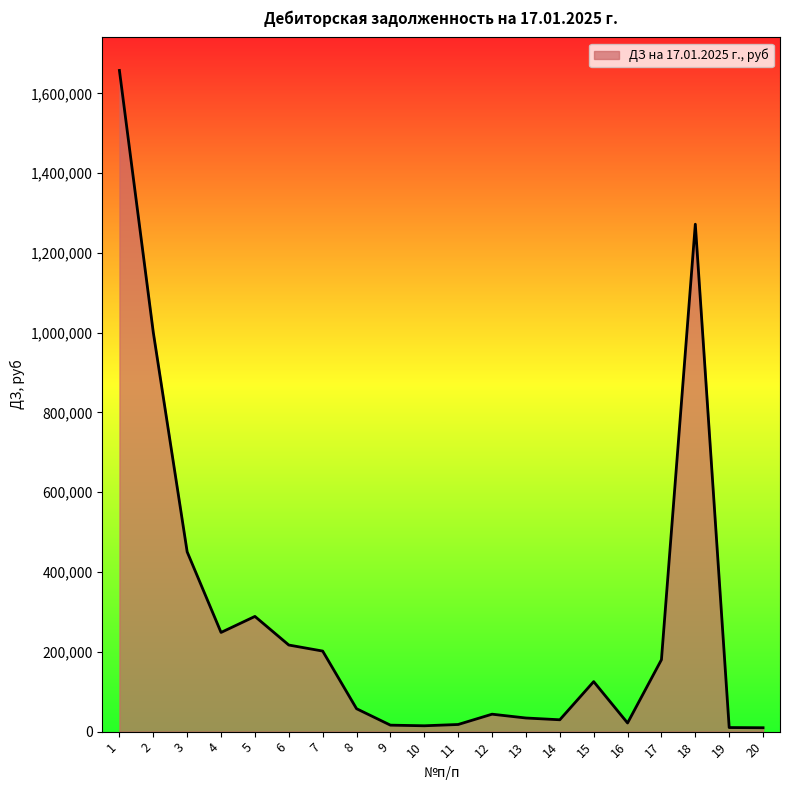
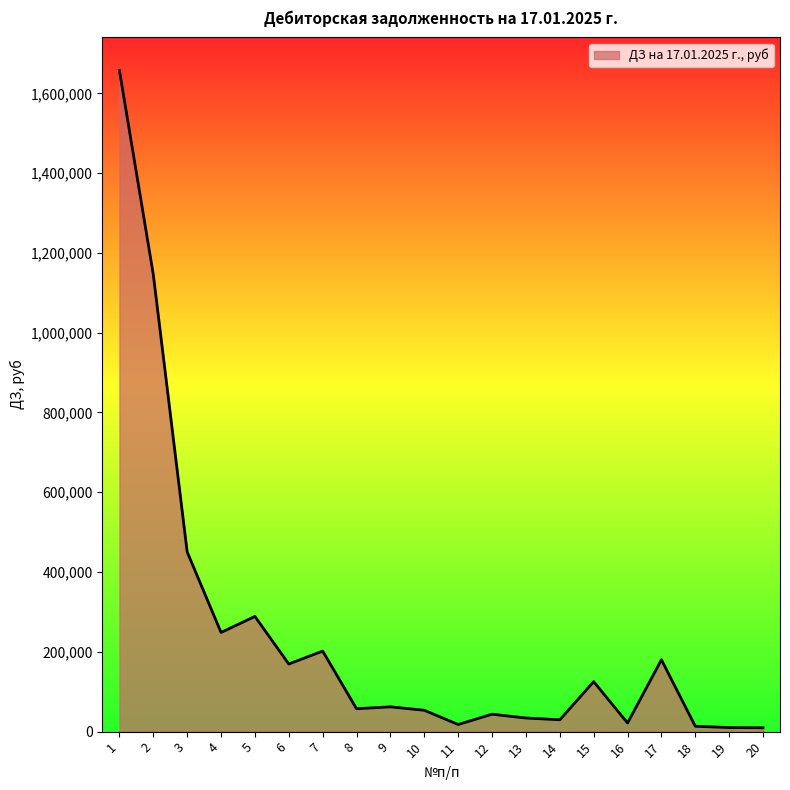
2: 1,000,000 -> 1,150,000
6: 220,000 -> 170,000
9: 20,000 -> 60,000
10: 10,000 -> 50,000
18: 1,270,000 -> 10,000
